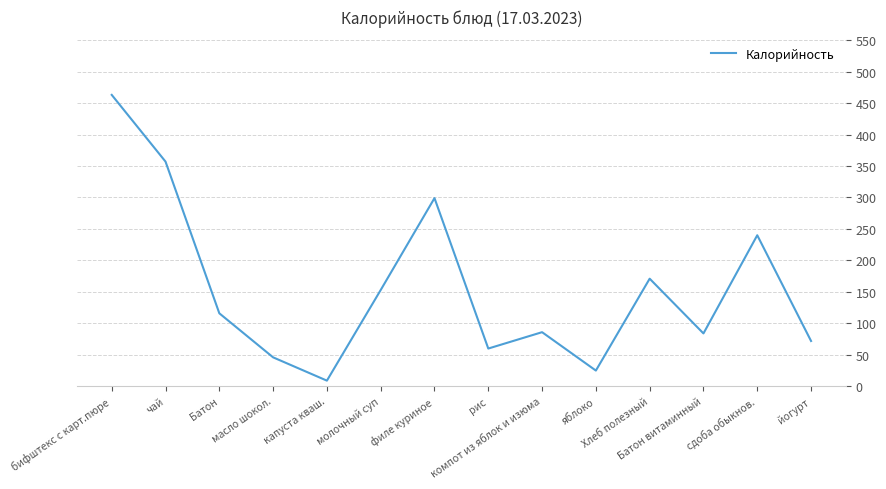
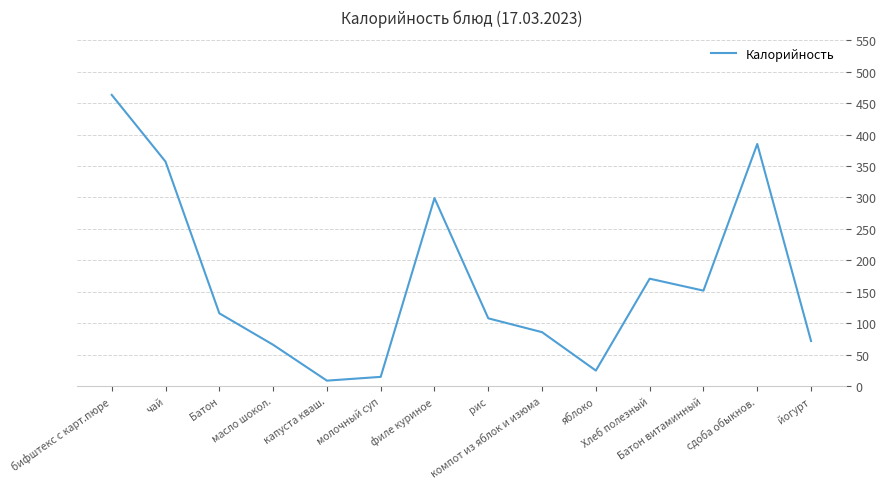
масло шокол.: 50 -> 70
молочный суп: 150 -> 20
рис: 60 -> 110
Батон витаминный: 80 -> 150
сдоба обыкнов.: 240 -> 390
